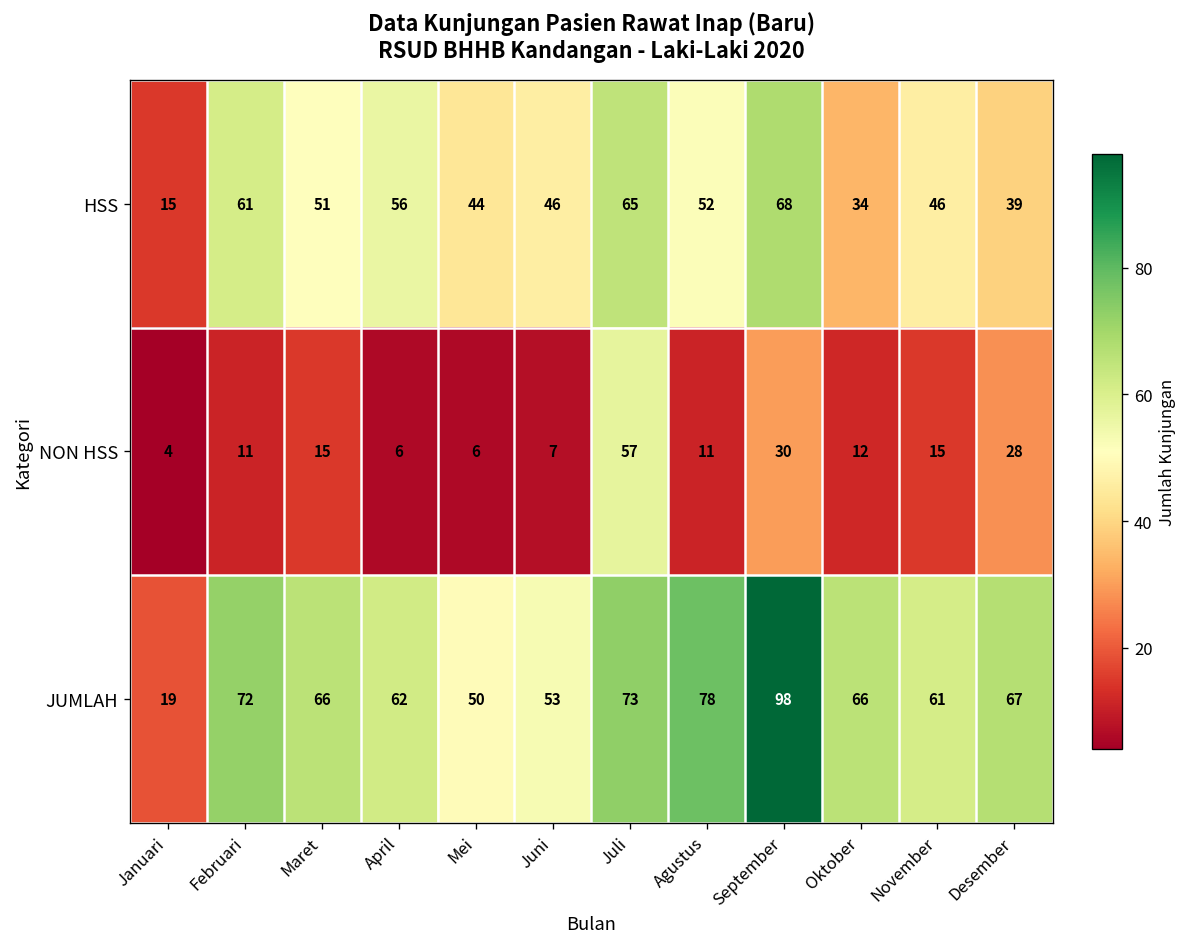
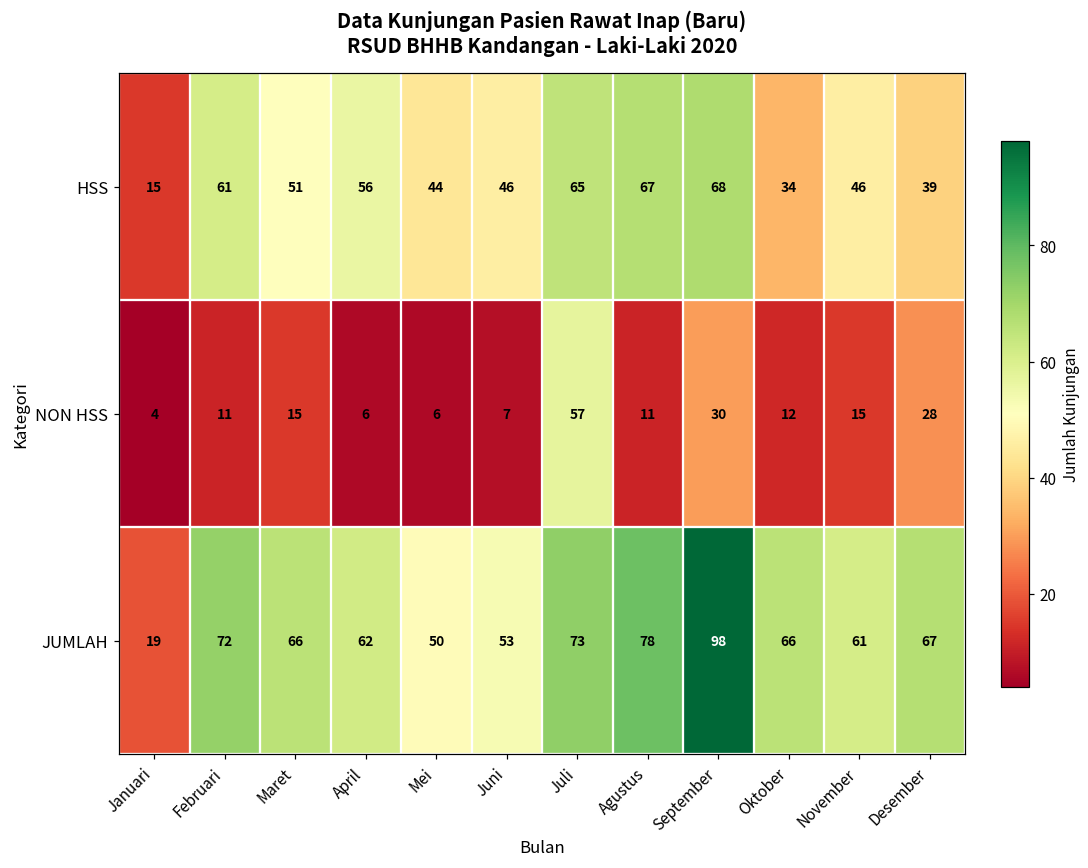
HSS, Agustus: 52 -> 67
